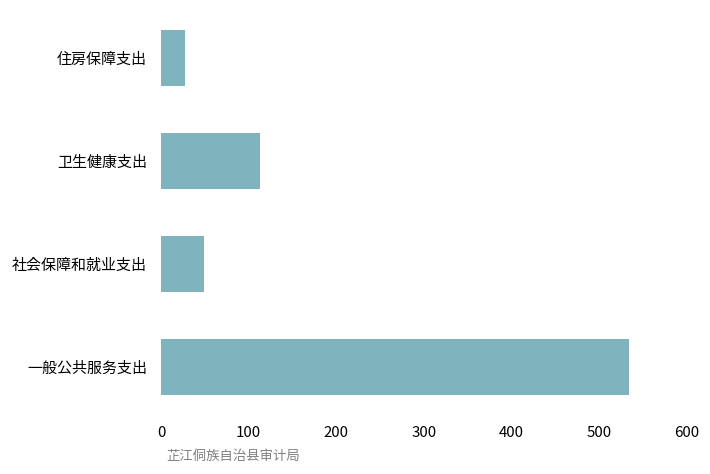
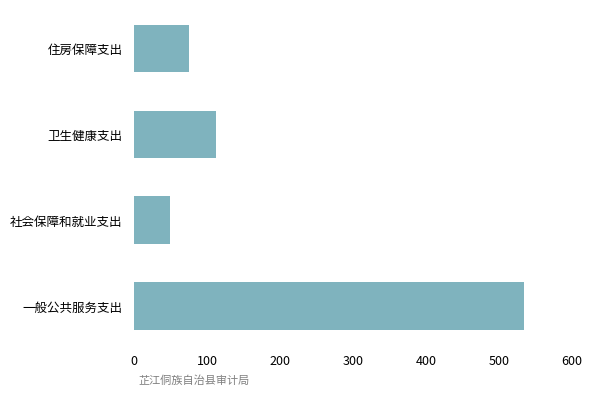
住房保障支出: 30 -> 80
